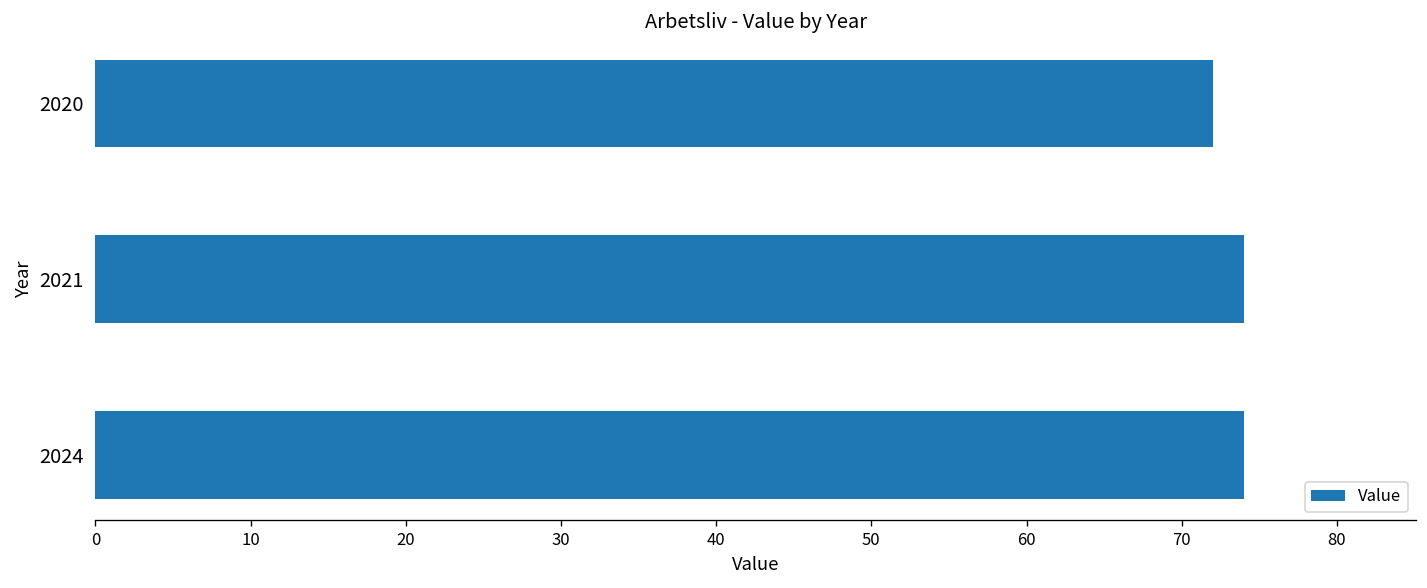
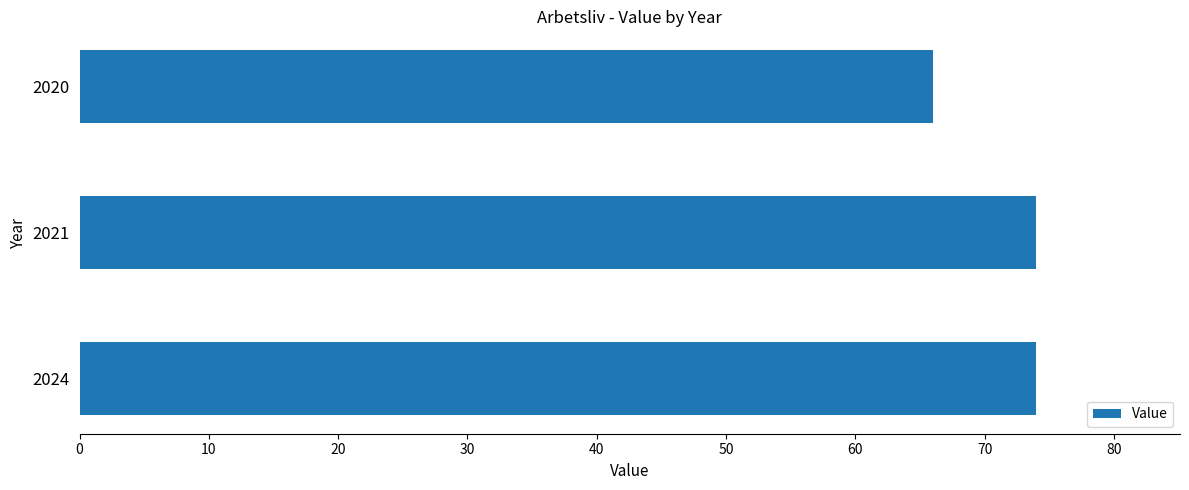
2020: 72 -> 66
